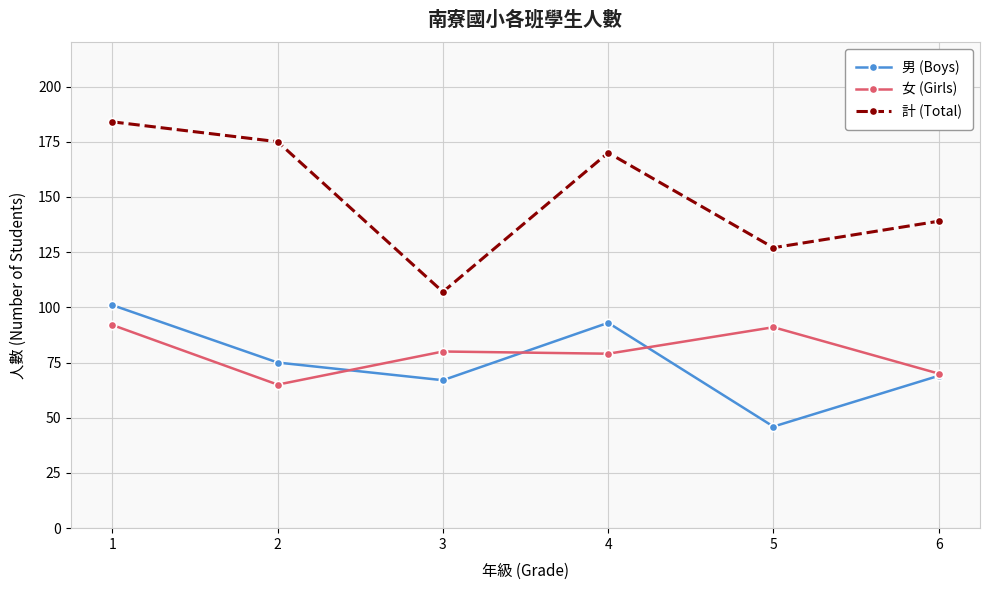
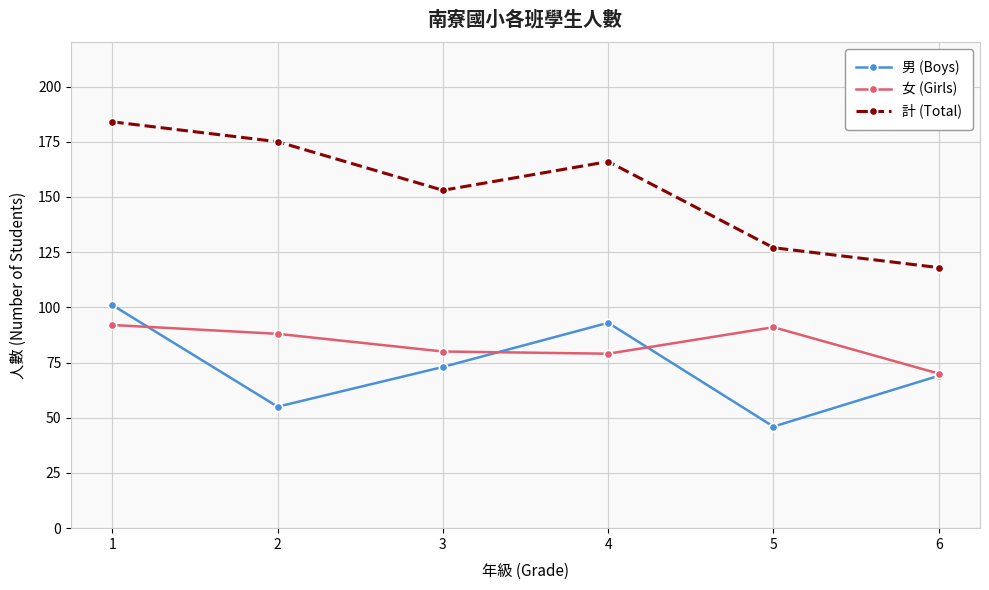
男 (Boys), 2: 75 -> 55
女 (Girls), 2: 65 -> 88
男 (Boys), 3: 67 -> 73
計 (Total), 3: 107 -> 153
計 (Total), 4: 170 -> 166
計 (Total), 6: 139 -> 118
